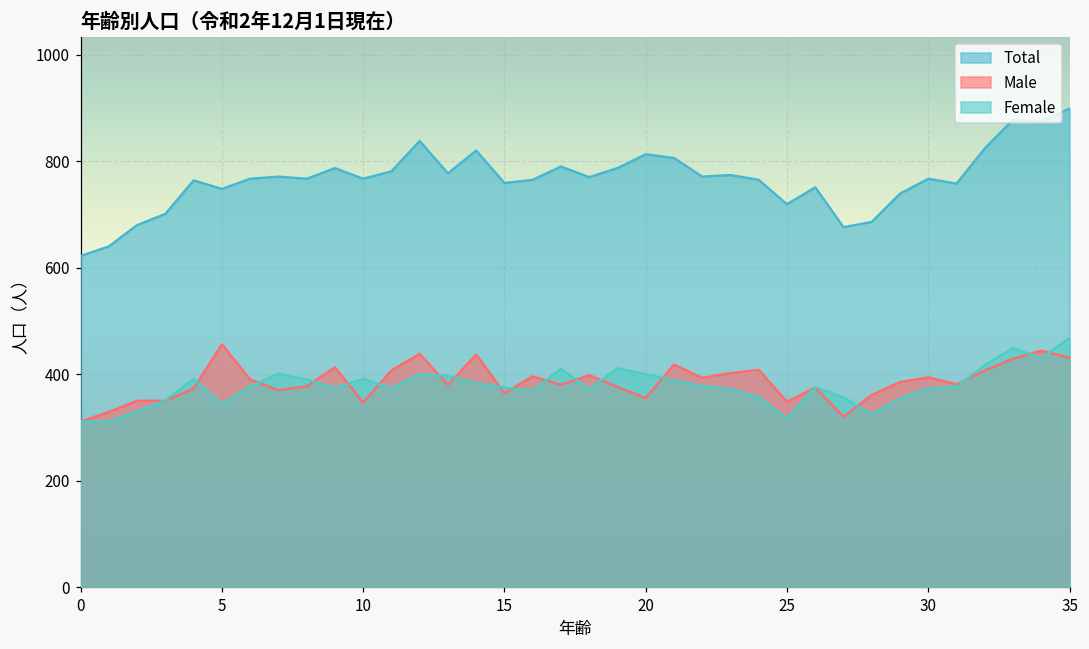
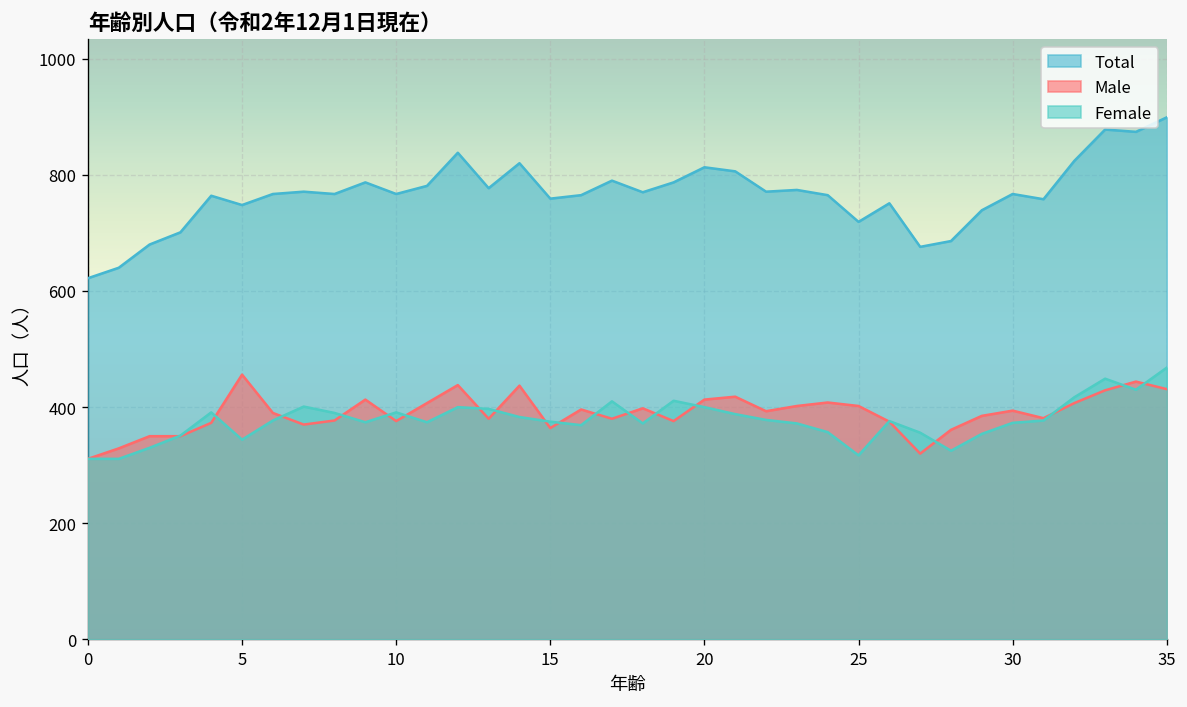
Male, 10: 350 -> 380
Male, 20: 360 -> 410
Male, 25: 350 -> 400
